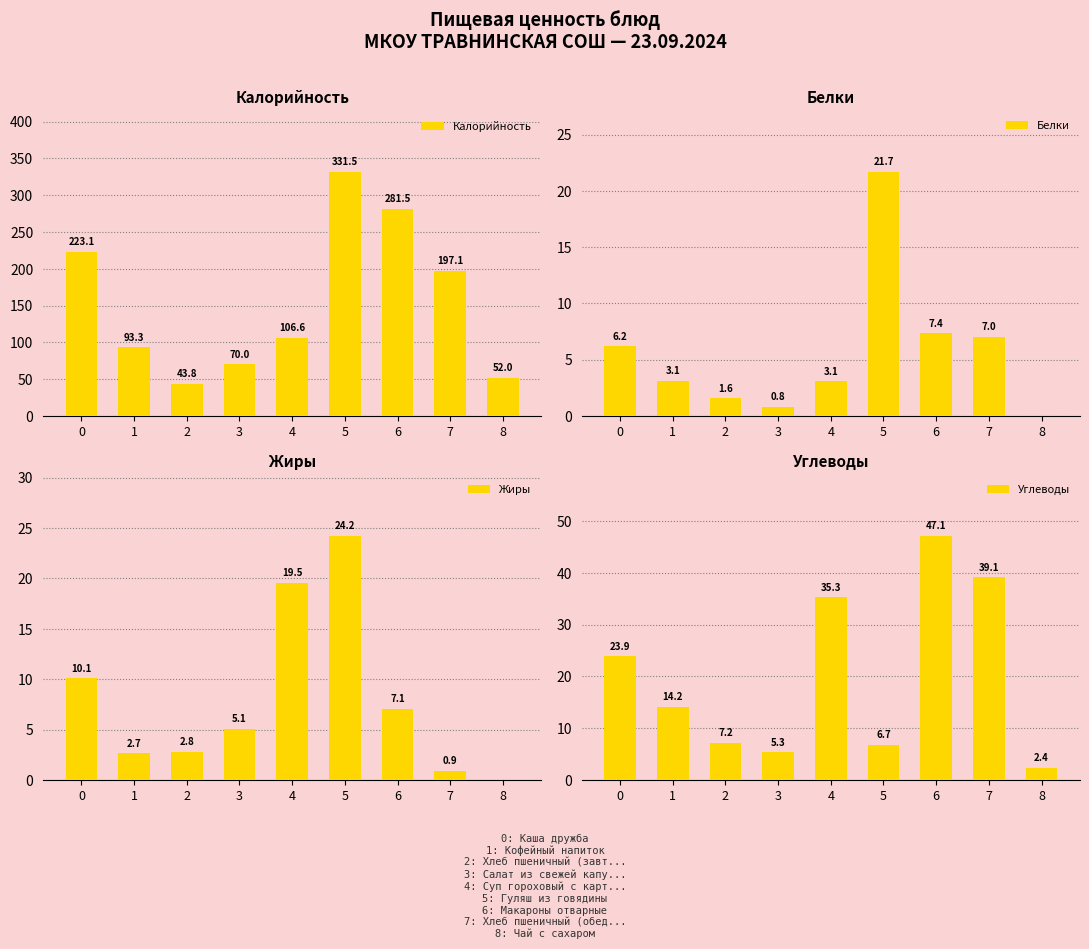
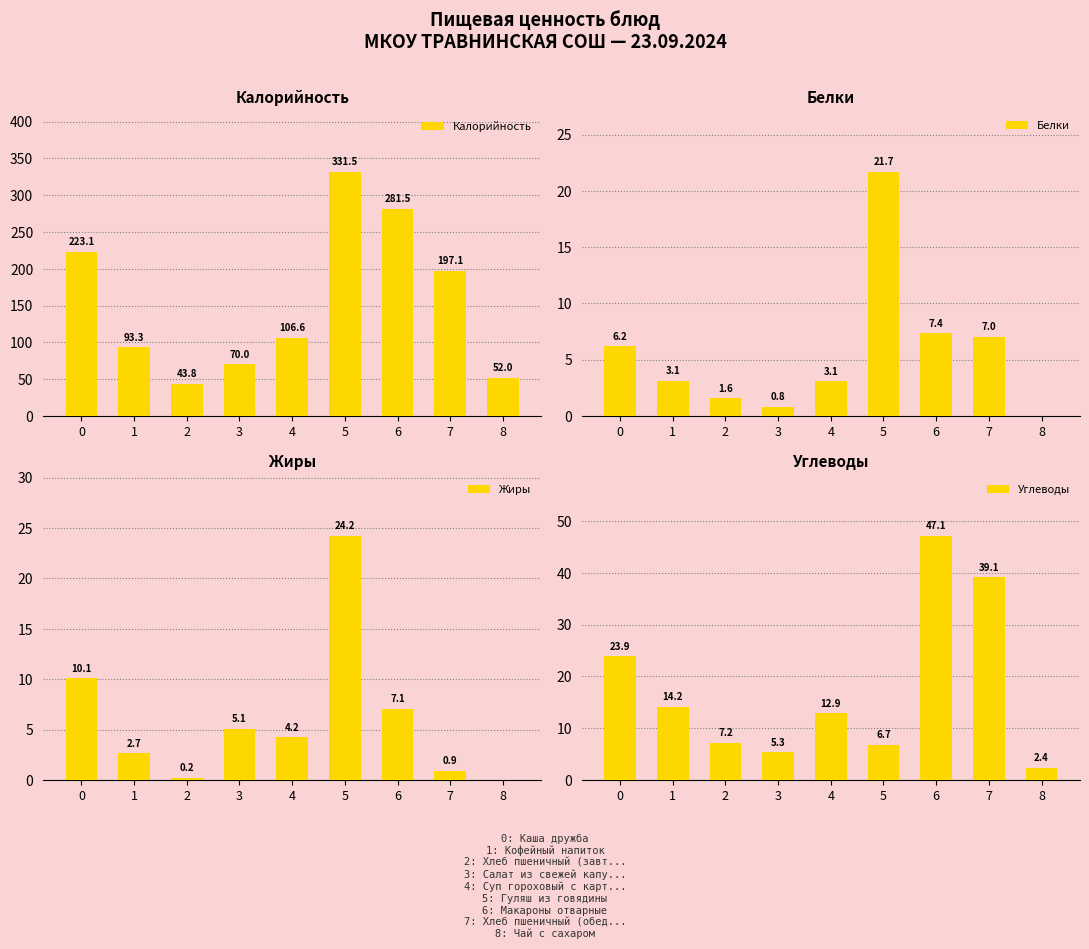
Жиры, 2: 2.8 -> 0.2
Жиры, 4: 19.5 -> 4.2
Углеводы, 4: 35.3 -> 12.9
